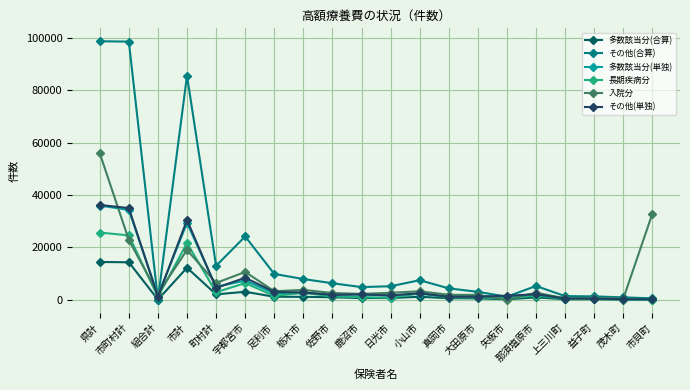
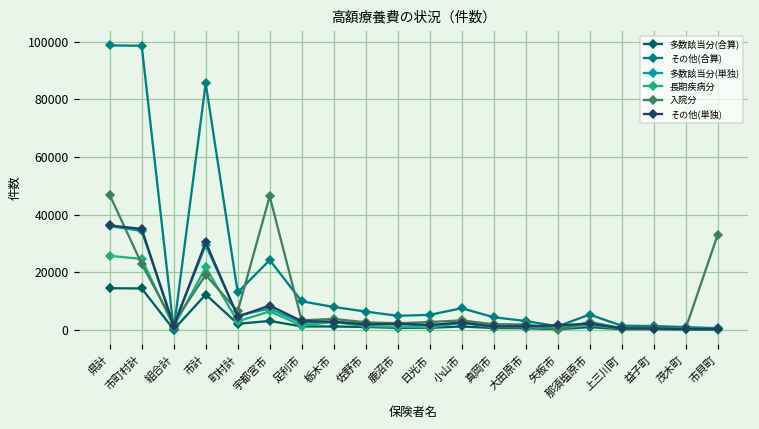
入院分, 県計: 56000 -> 47000
入院分, 宇都宮市: 11000 -> 46000
